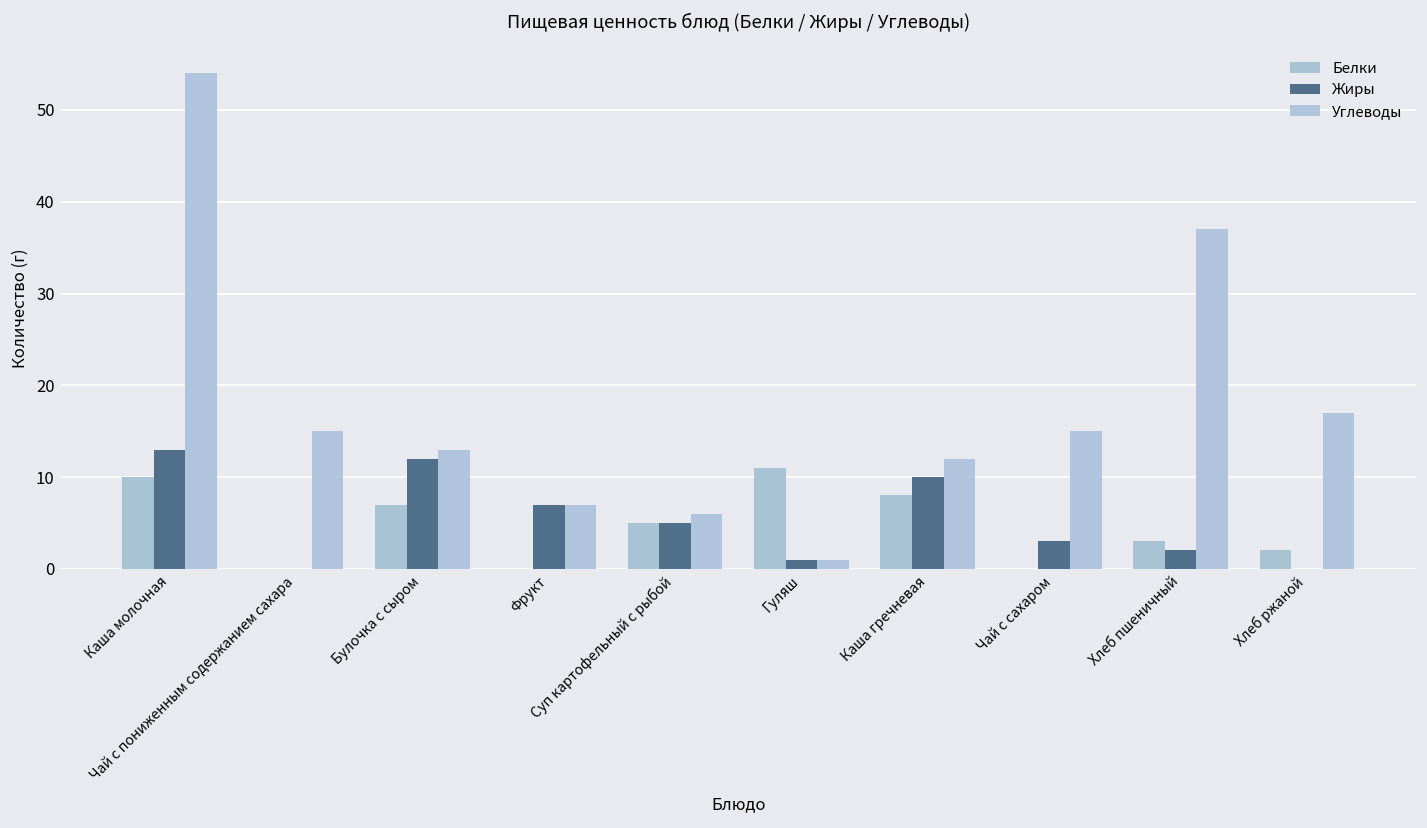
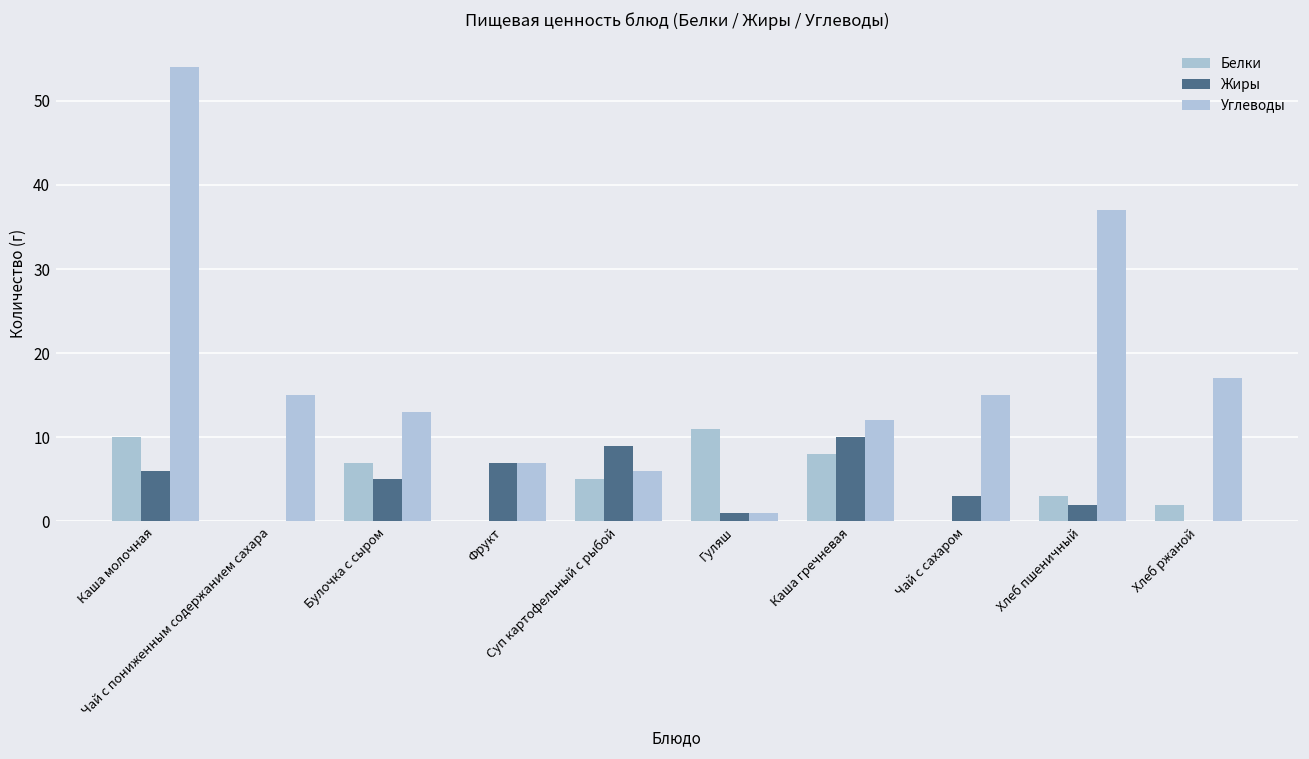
Жиры, Каша молочная: 13 -> 6
Жиры, Булочка с сыром: 12 -> 5
Жиры, Суп картофельный с рыбой: 5 -> 9
